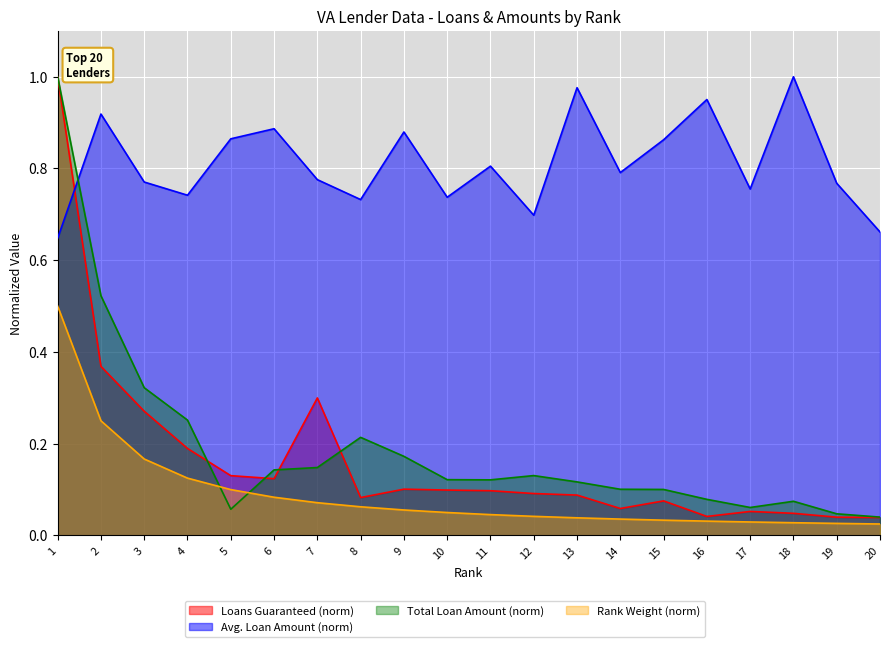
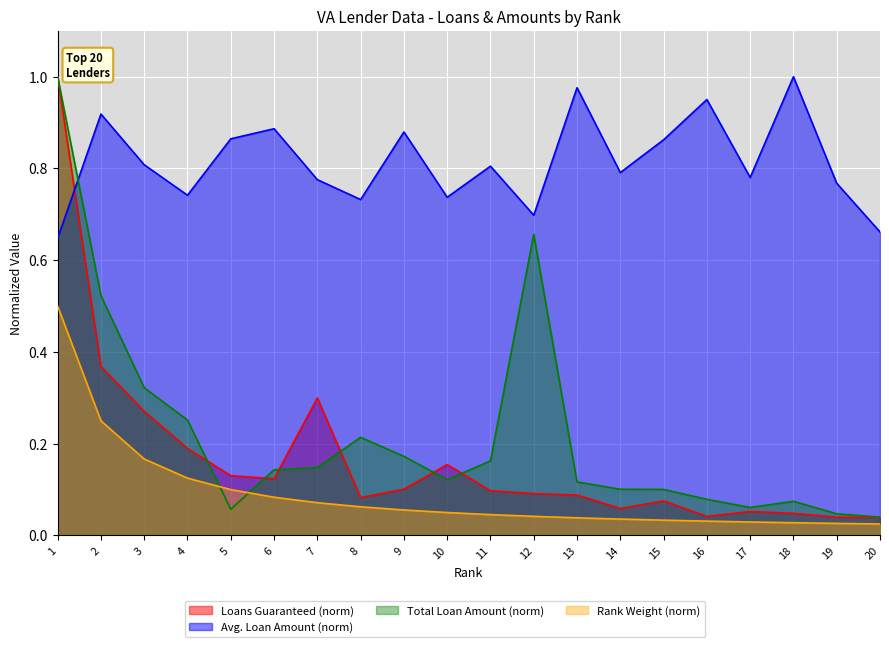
Avg. Loan Amount (norm), 3: 0.77 -> 0.81
Loans Guaranteed (norm), 10: 0.10 -> 0.15
Total Loan Amount (norm), 11: 0.12 -> 0.16
Total Loan Amount (norm), 12: 0.13 -> 0.66
Avg. Loan Amount (norm), 17: 0.76 -> 0.78
